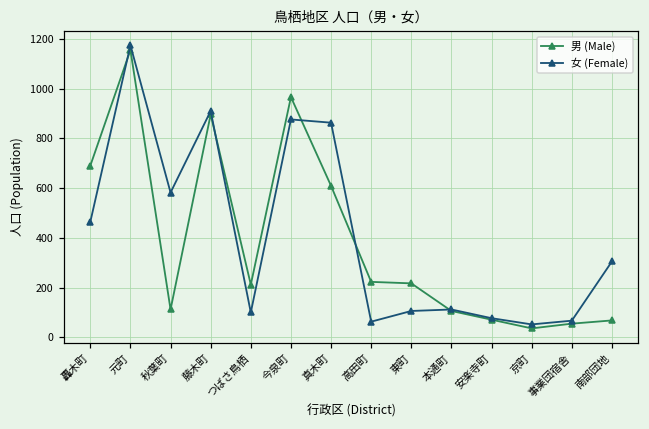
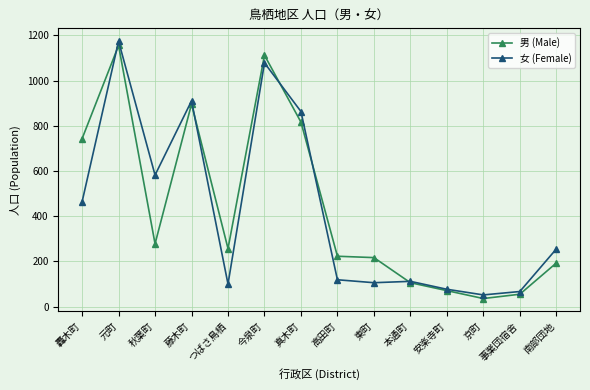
男 (Male), 轟木町: 690 -> 740
男 (Male), 秋葉町: 110 -> 280
男 (Male), つばさ鳥栖: 210 -> 260
男 (Male), 今泉町: 970 -> 1110
女 (Female), 今泉町: 880 -> 1080
男 (Male), 真木町: 610 -> 820
女 (Female), 高田町: 60 -> 120
男 (Male), 南部団地: 70 -> 190
女 (Female), 南部団地: 310 -> 260
